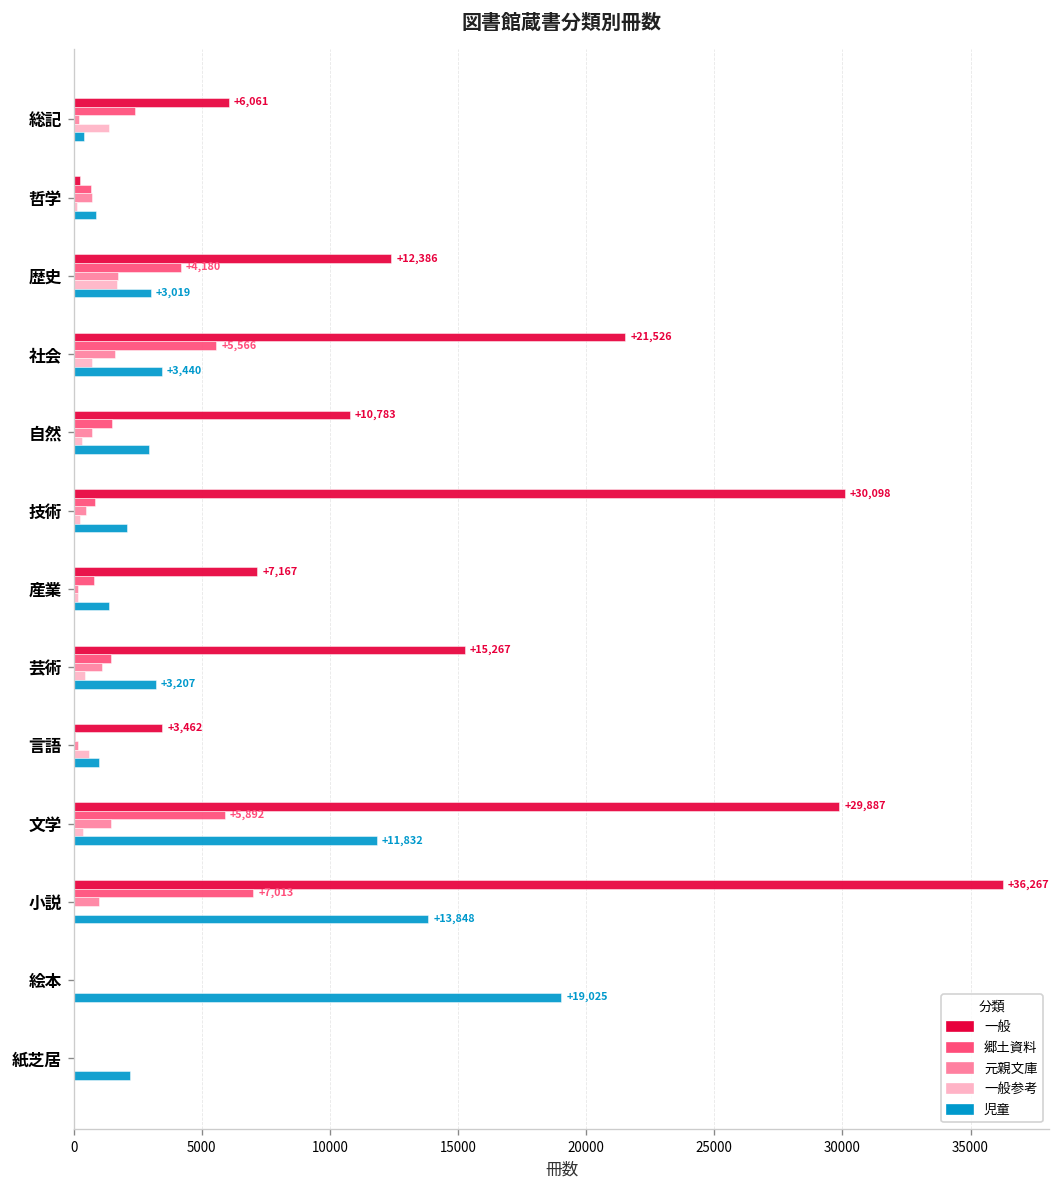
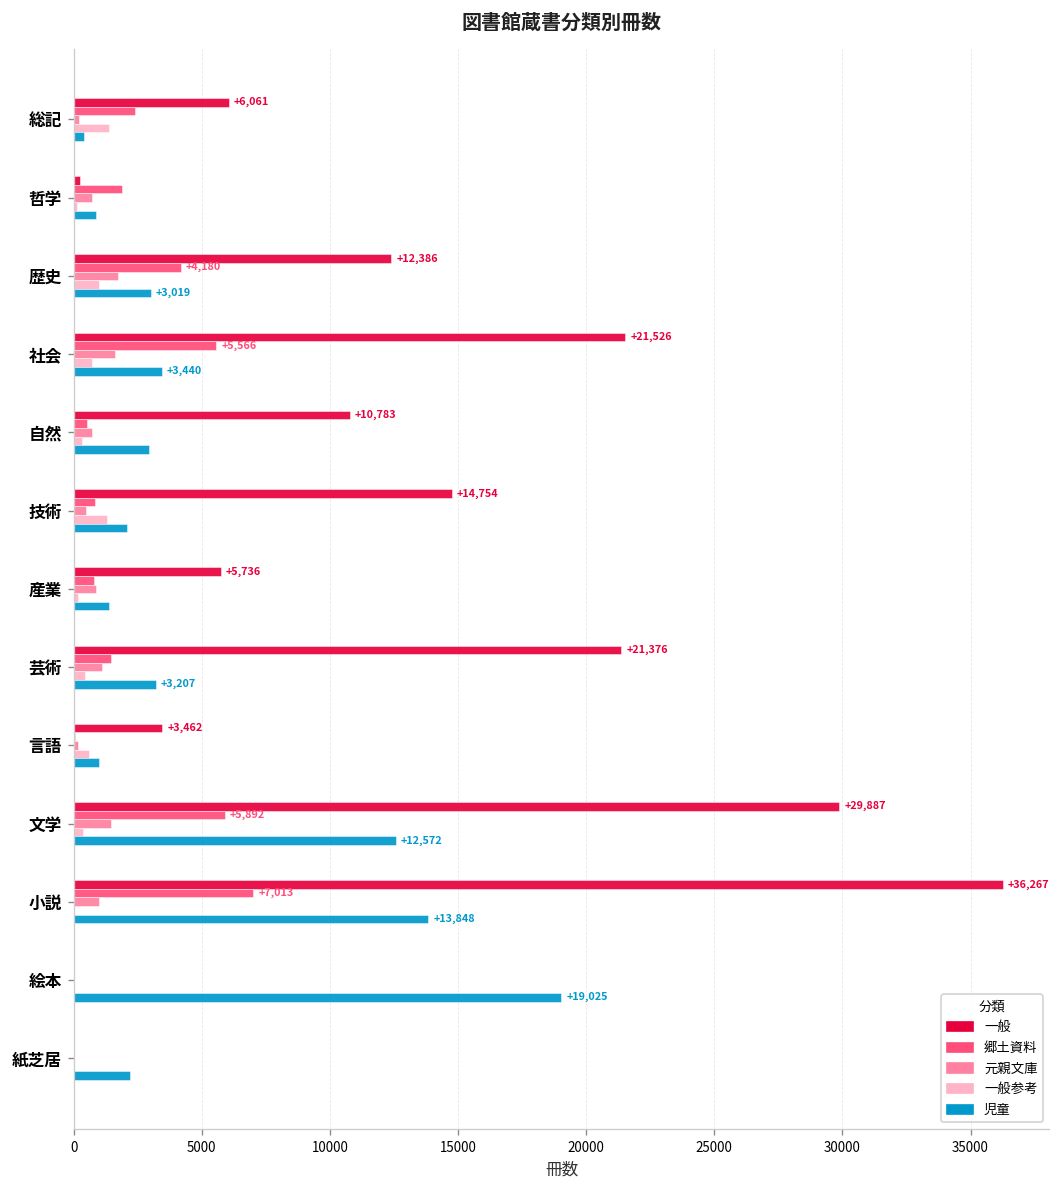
郷土資料, 哲学: 700 -> 1900
一般参考, 歴史: 1700 -> 1000
郷土資料, 自然: 1500 -> 500
一般, 技術: +30,098 -> +14,754
一般参考, 技術: 300 -> 1300
一般, 産業: +7,167 -> +5,736
元親文庫, 産業: 200 -> 900
一般, 芸術: +15,267 -> +21,376
児童, 文学: +11,832 -> +12,572
